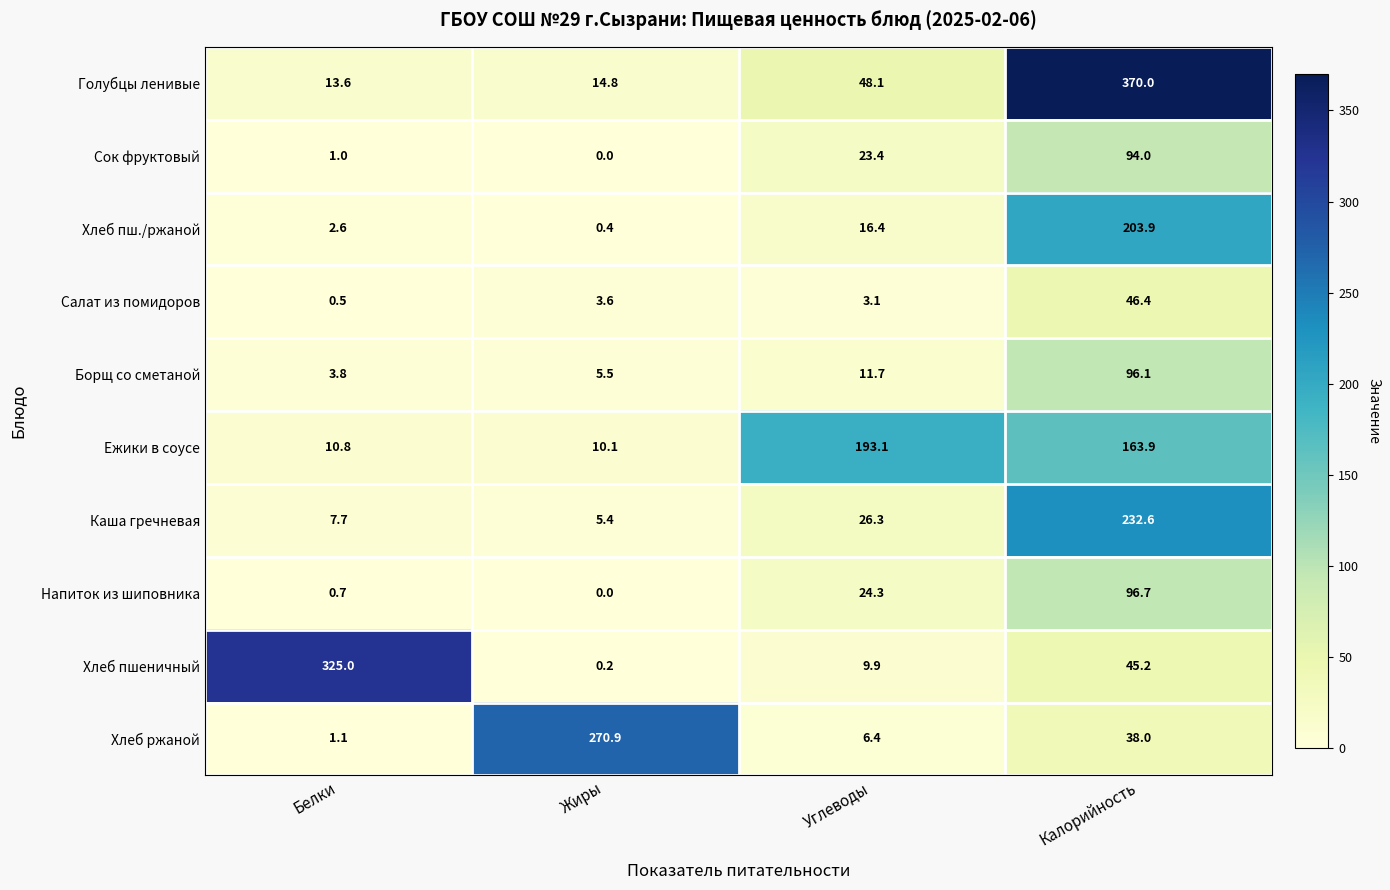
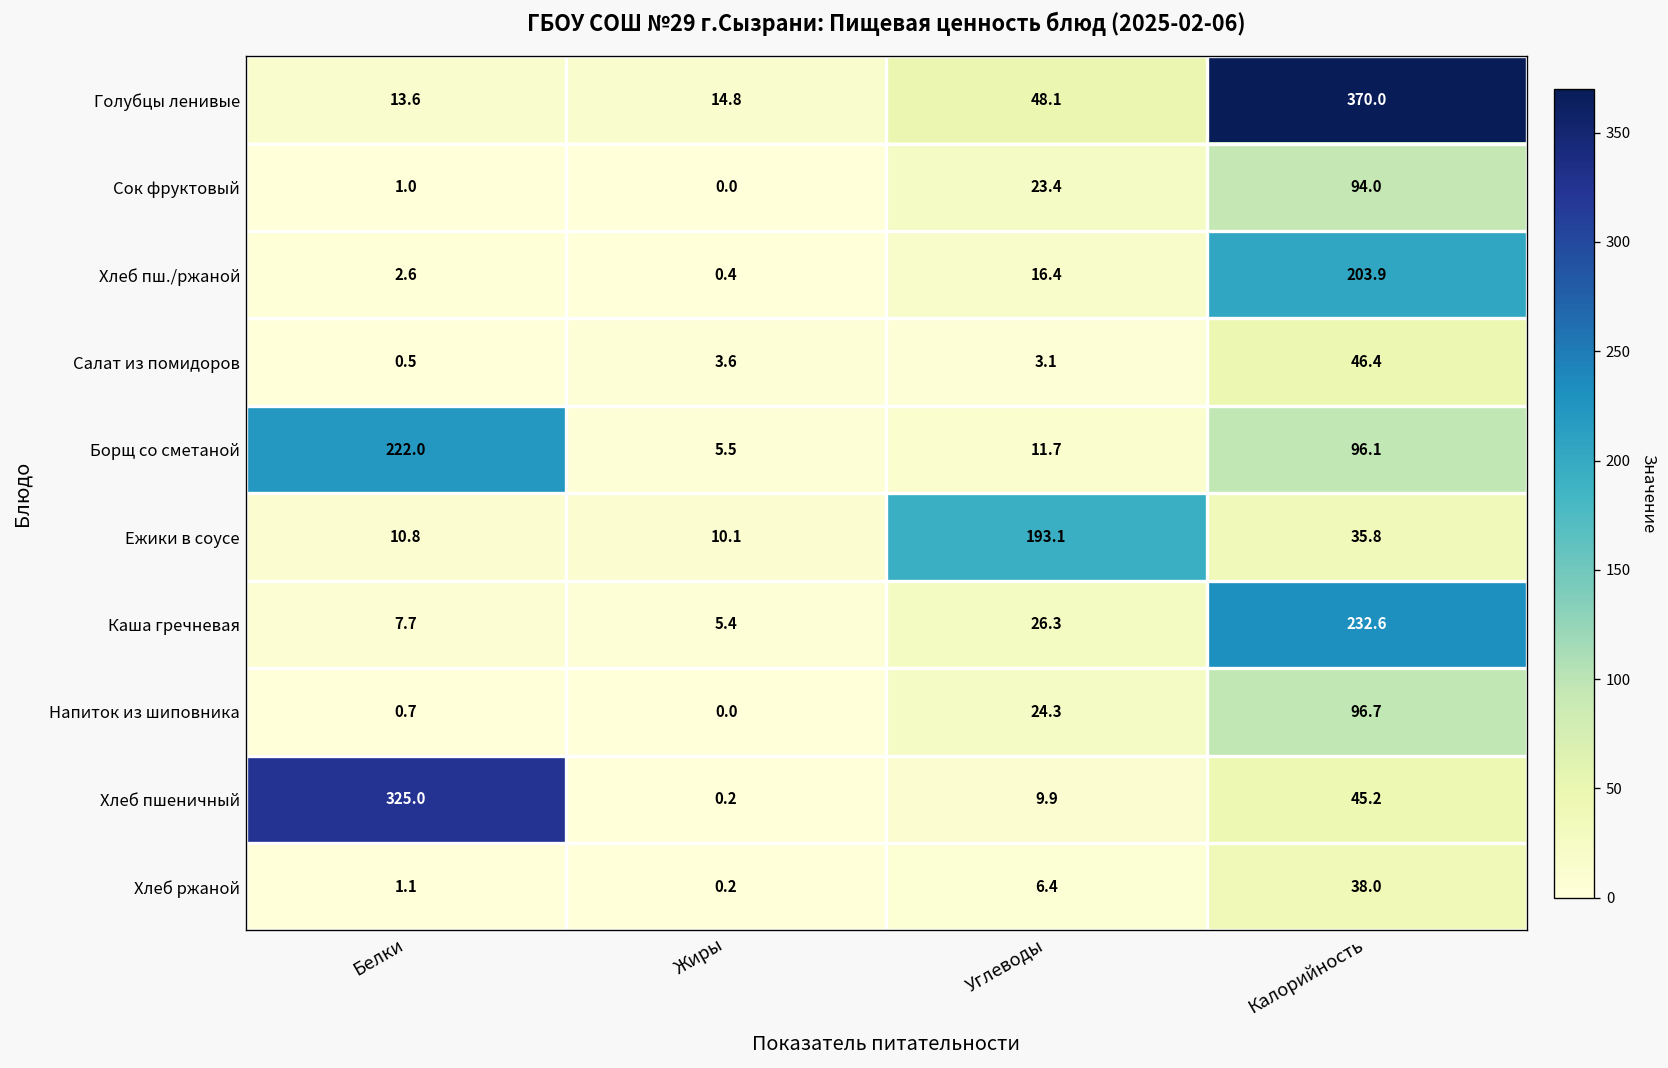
Борщ со сметаной, Белки: 3.8 -> 222.0
Ежики в соусе, Калорийность: 163.9 -> 35.8
Хлеб ржаной, Жиры: 270.9 -> 0.2
